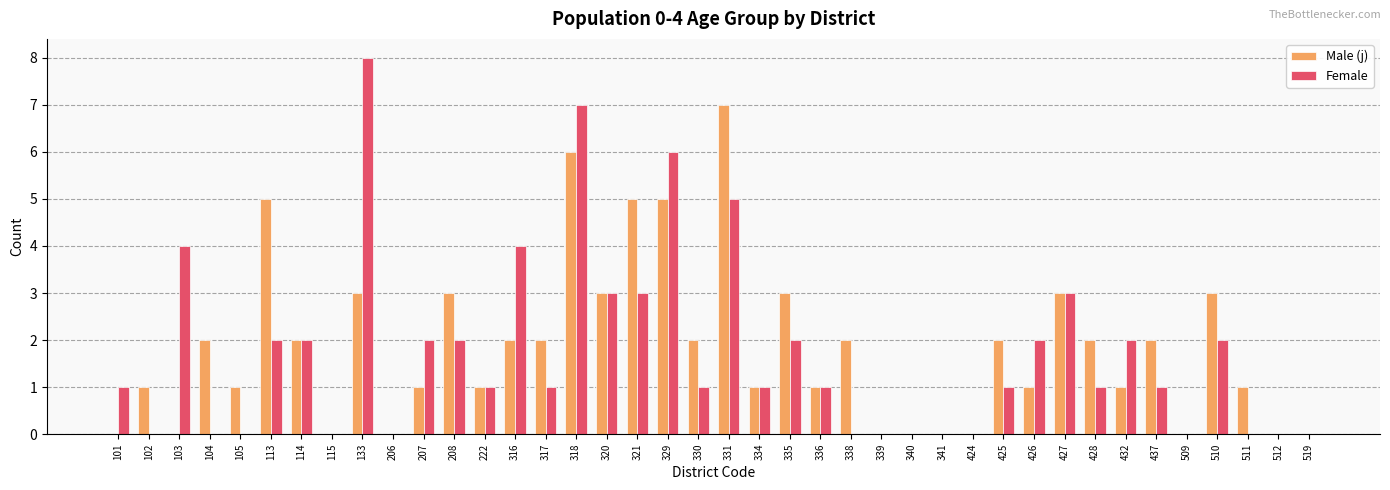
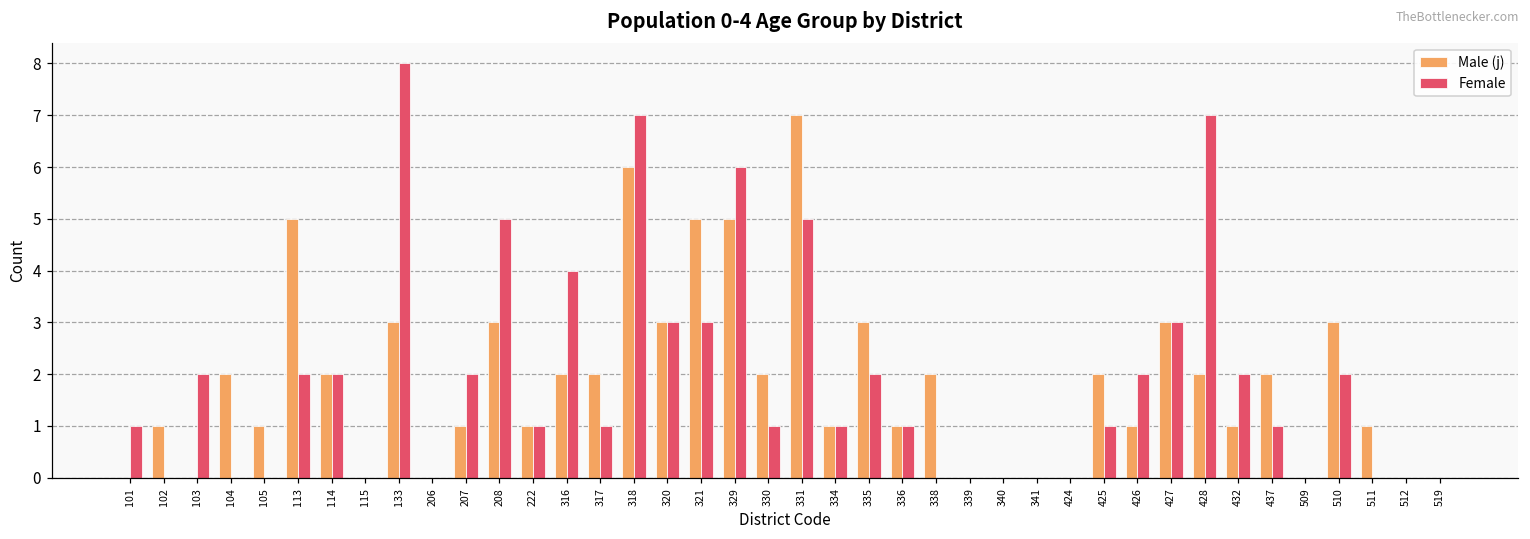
Female, 103: 4 -> 2
Female, 208: 2 -> 5
Female, 428: 1 -> 7
